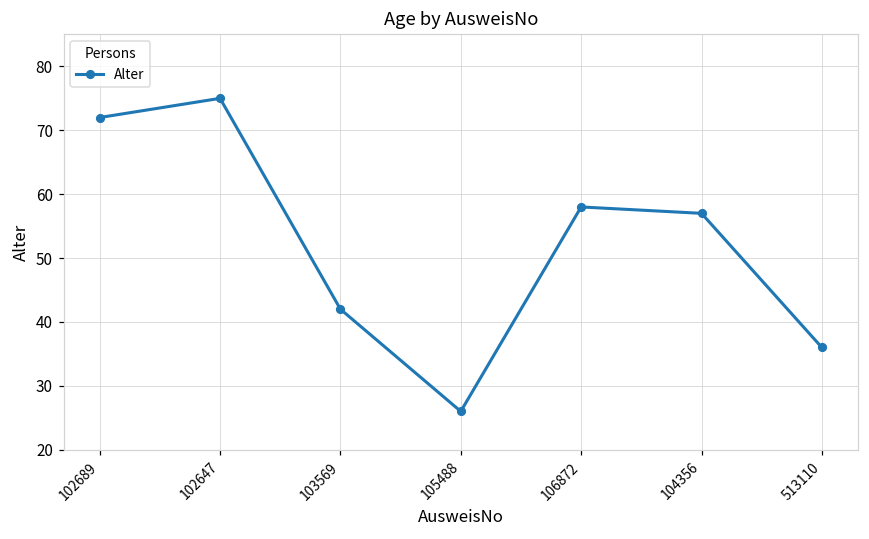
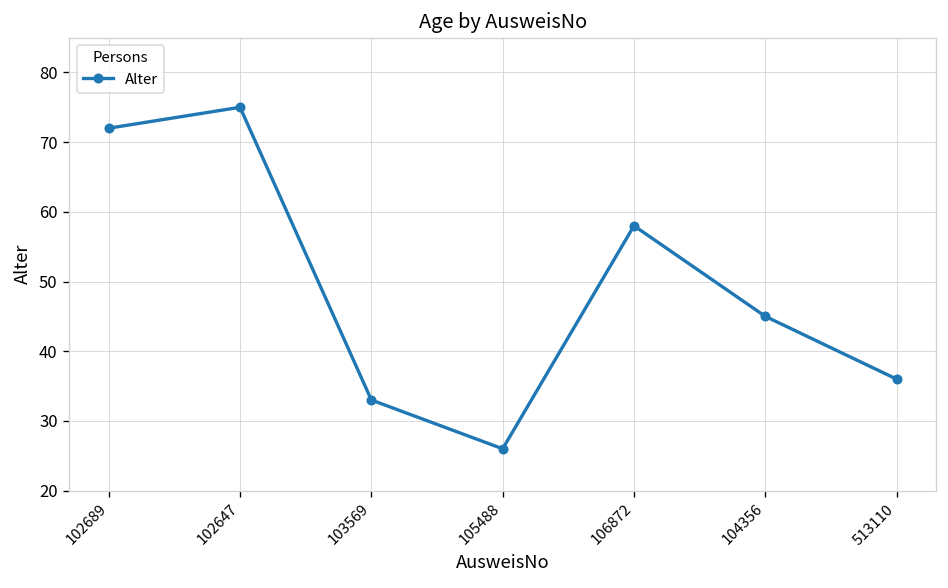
103569: 42 -> 33
104356: 57 -> 45
